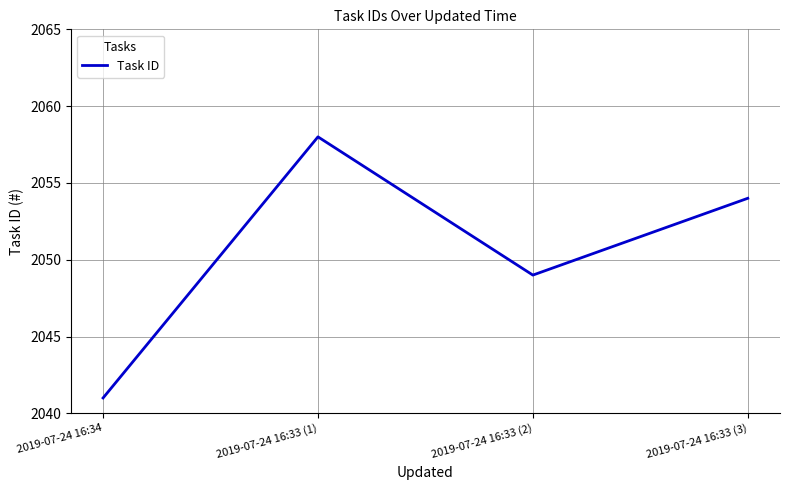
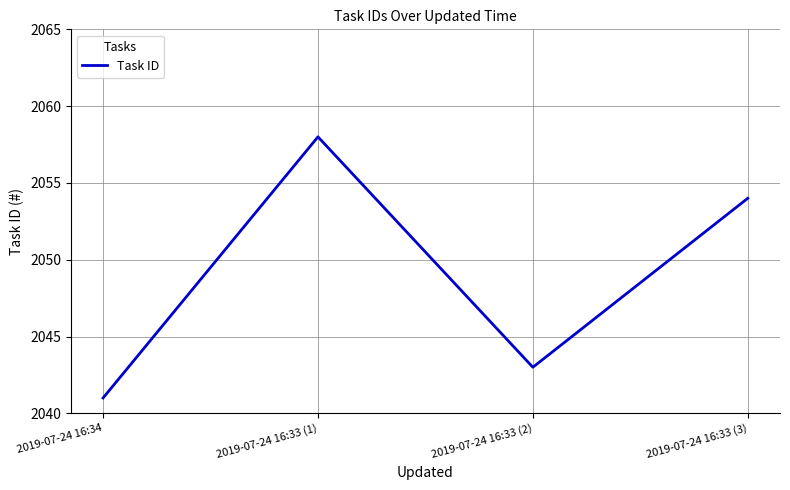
2019-07-24 16:33 (2): 2049 -> 2043
